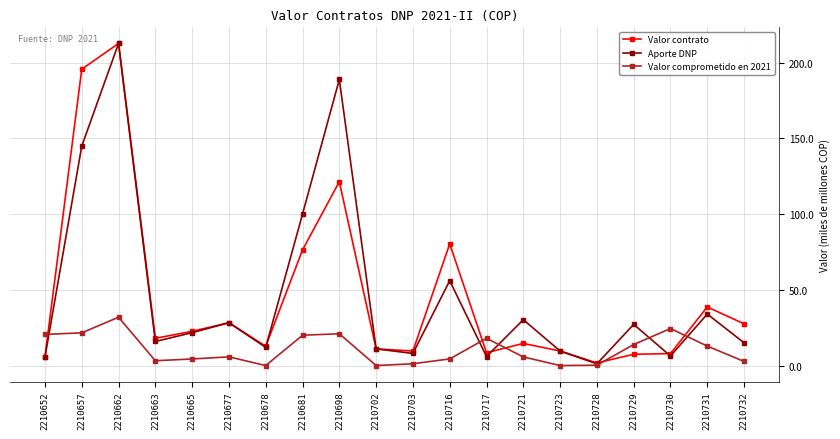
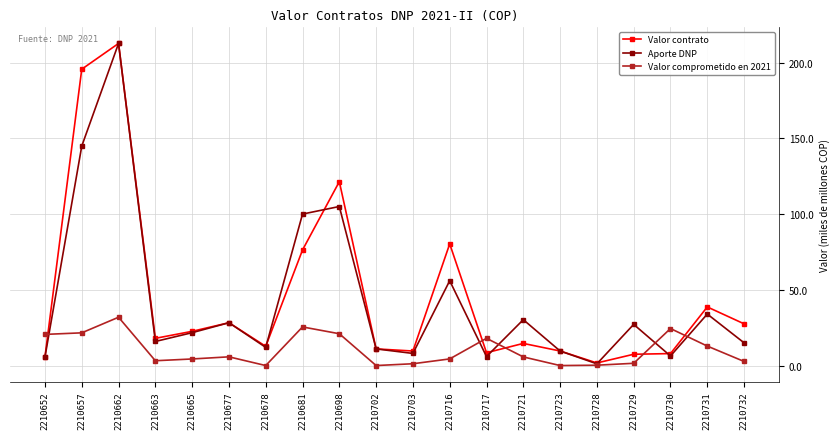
Valor comprometido en 2021, 2210681: 20 -> 25
Aporte DNP, 2210698: 189 -> 105
Valor comprometido en 2021, 2210729: 14 -> 1
